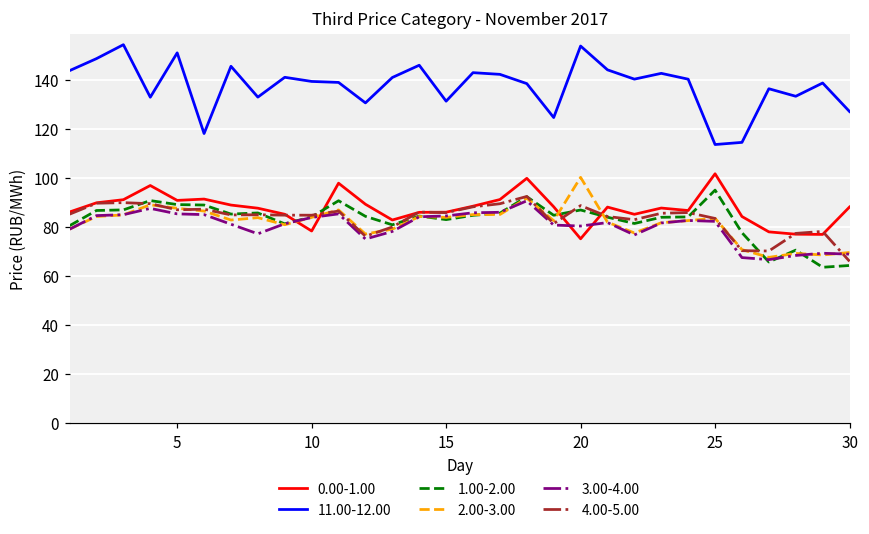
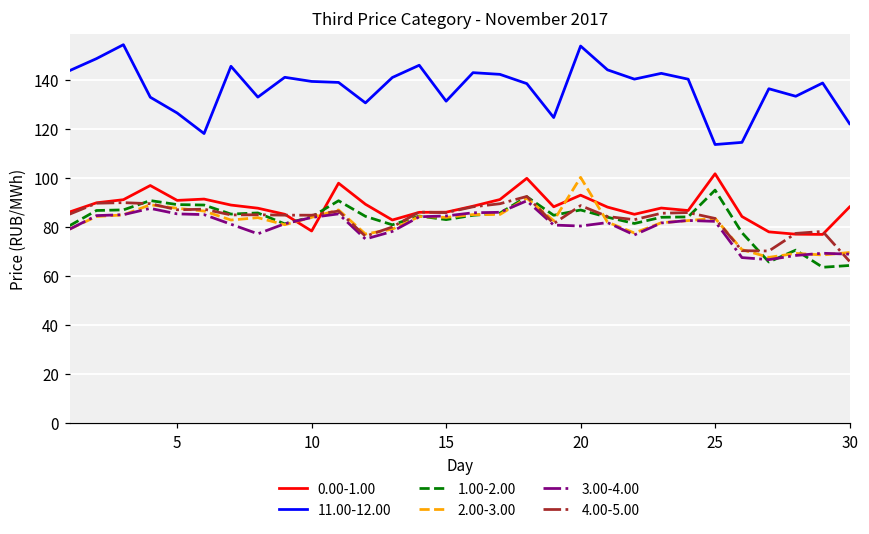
11.00-12.00, 5: 151 -> 126
0.00-1.00, 20: 75 -> 93
11.00-12.00, 30: 127 -> 122
